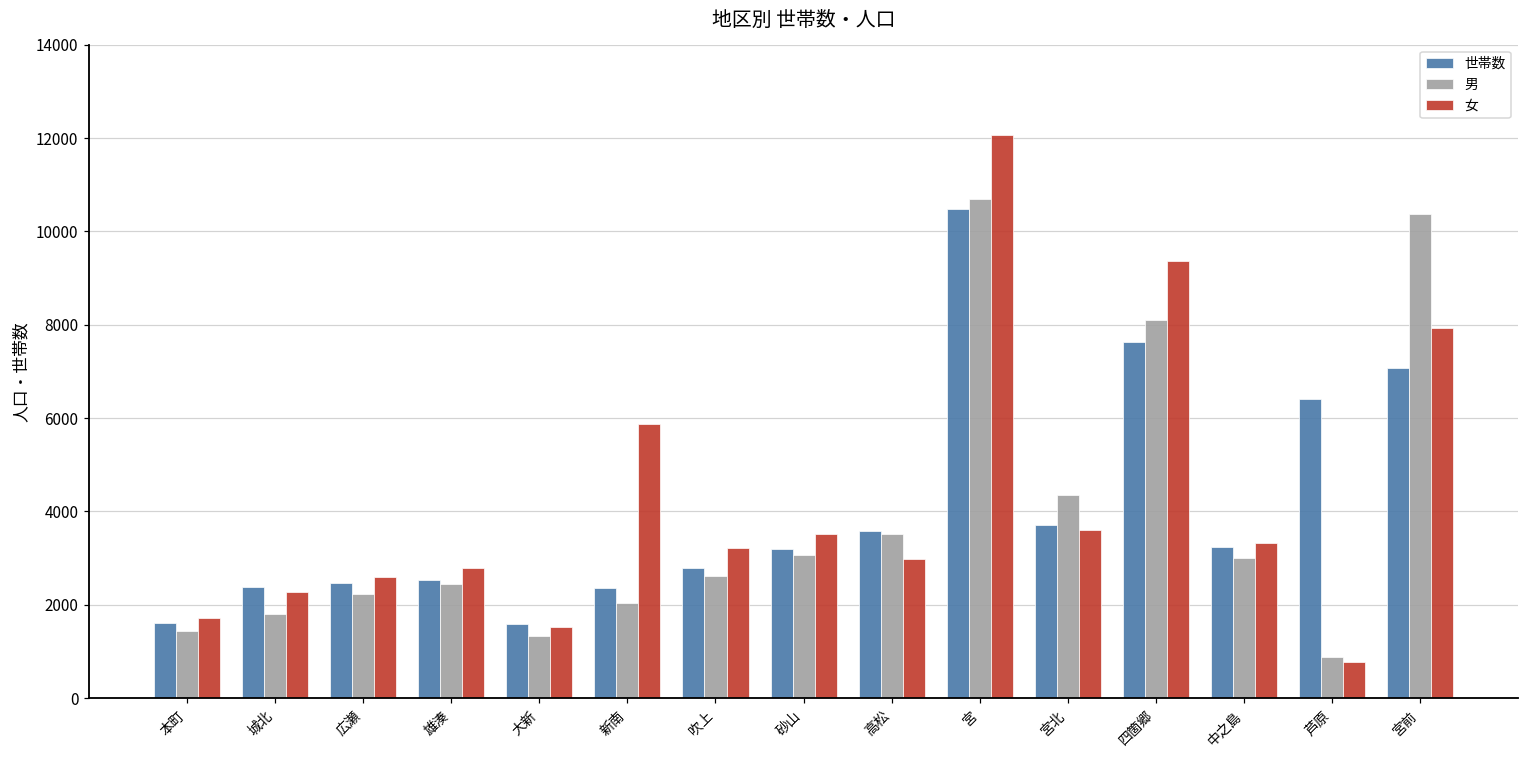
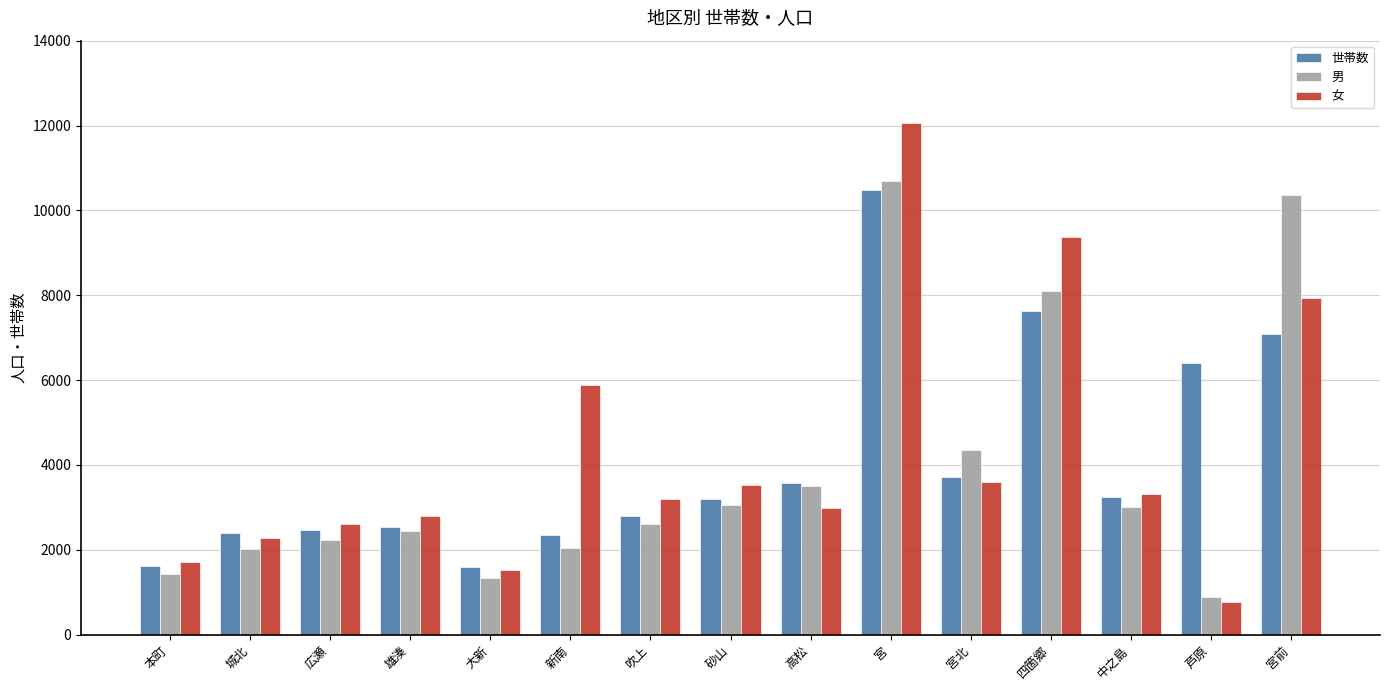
男, 城北: 1800 -> 2000
